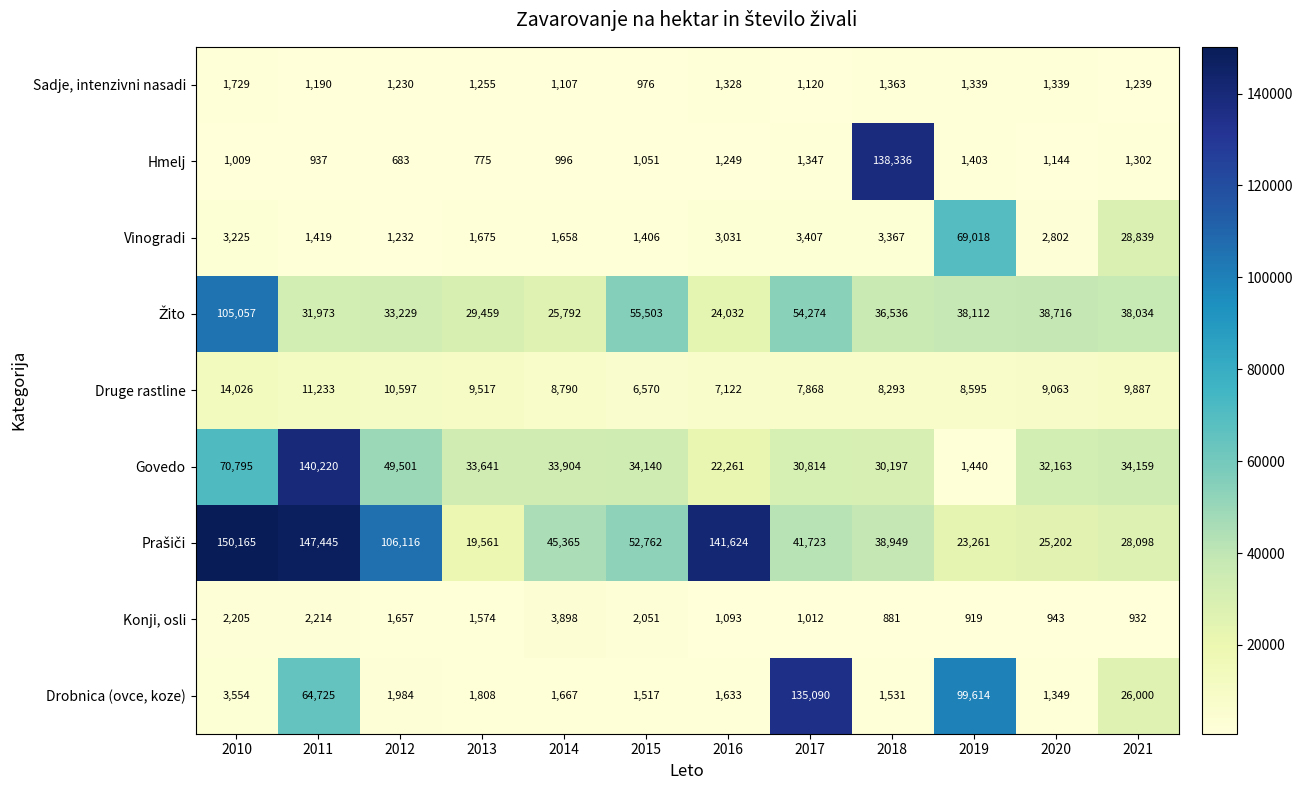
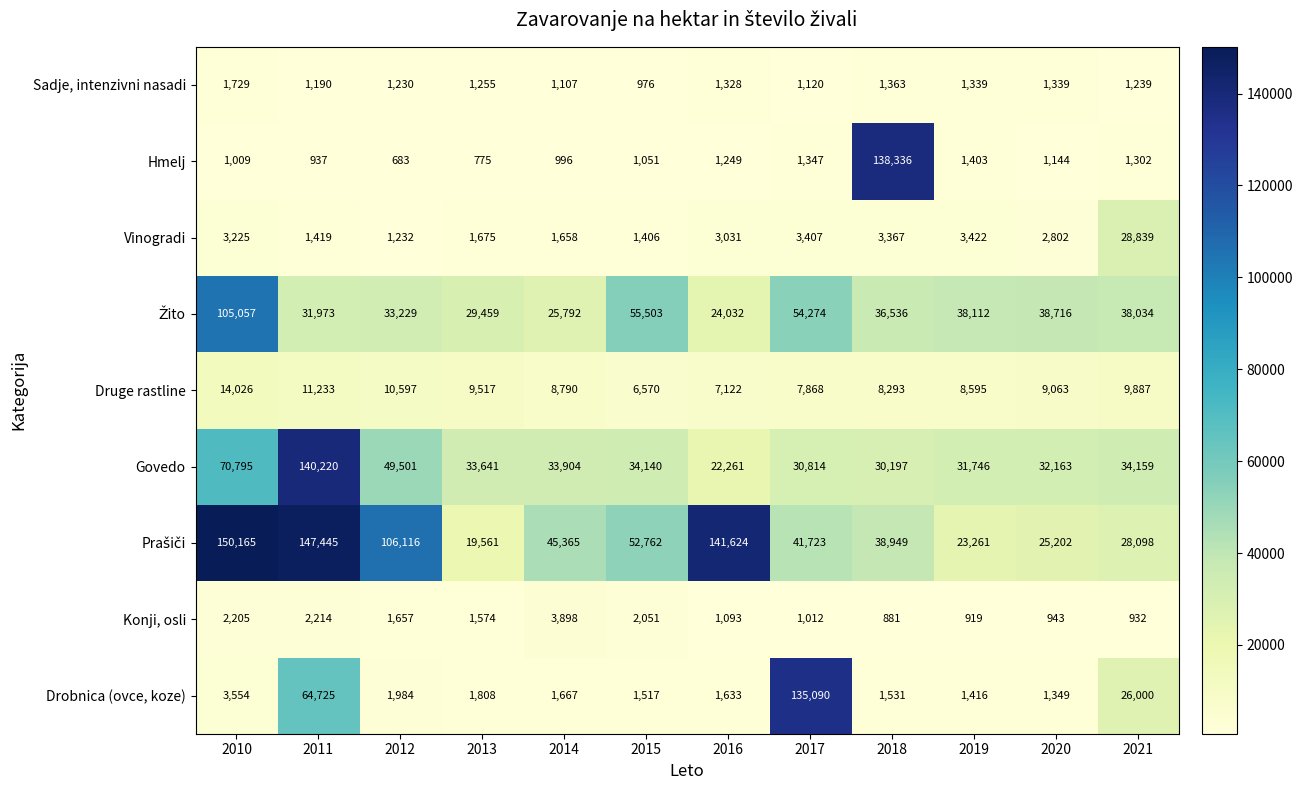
Vinogradi, 2019: 69,018 -> 3,422
Govedo, 2019: 1,440 -> 31,746
Drobnica (ovce, koze), 2019: 99,614 -> 1,416
